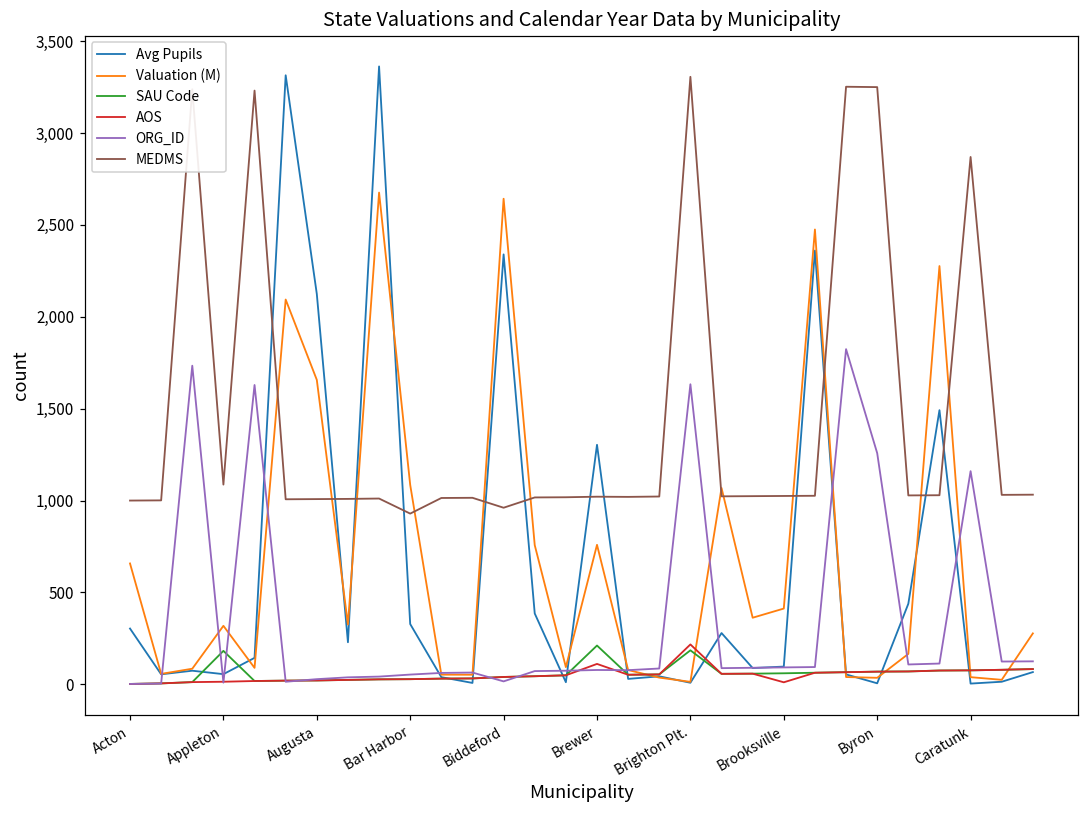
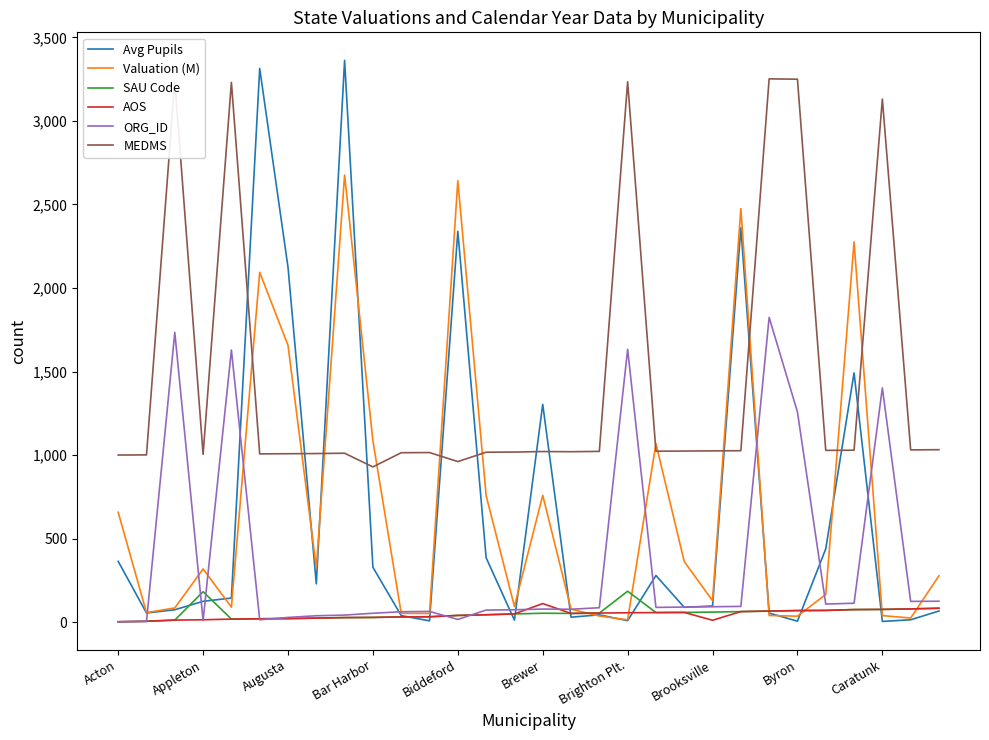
Avg Pupils, Acton: 300 -> 360
Avg Pupils, Appleton: 60 -> 120
MEDMS, Appleton: 1,090 -> 1,000
SAU Code, Brewer: 210 -> 50
AOS, Brighton Plt.: 220 -> 60
MEDMS, Brighton Plt.: 3,310 -> 3,240
Valuation (M), Brooksville: 410 -> 130
ORG_ID, Caratunk: 1,160 -> 1,400
MEDMS, Caratunk: 2,870 -> 3,130
